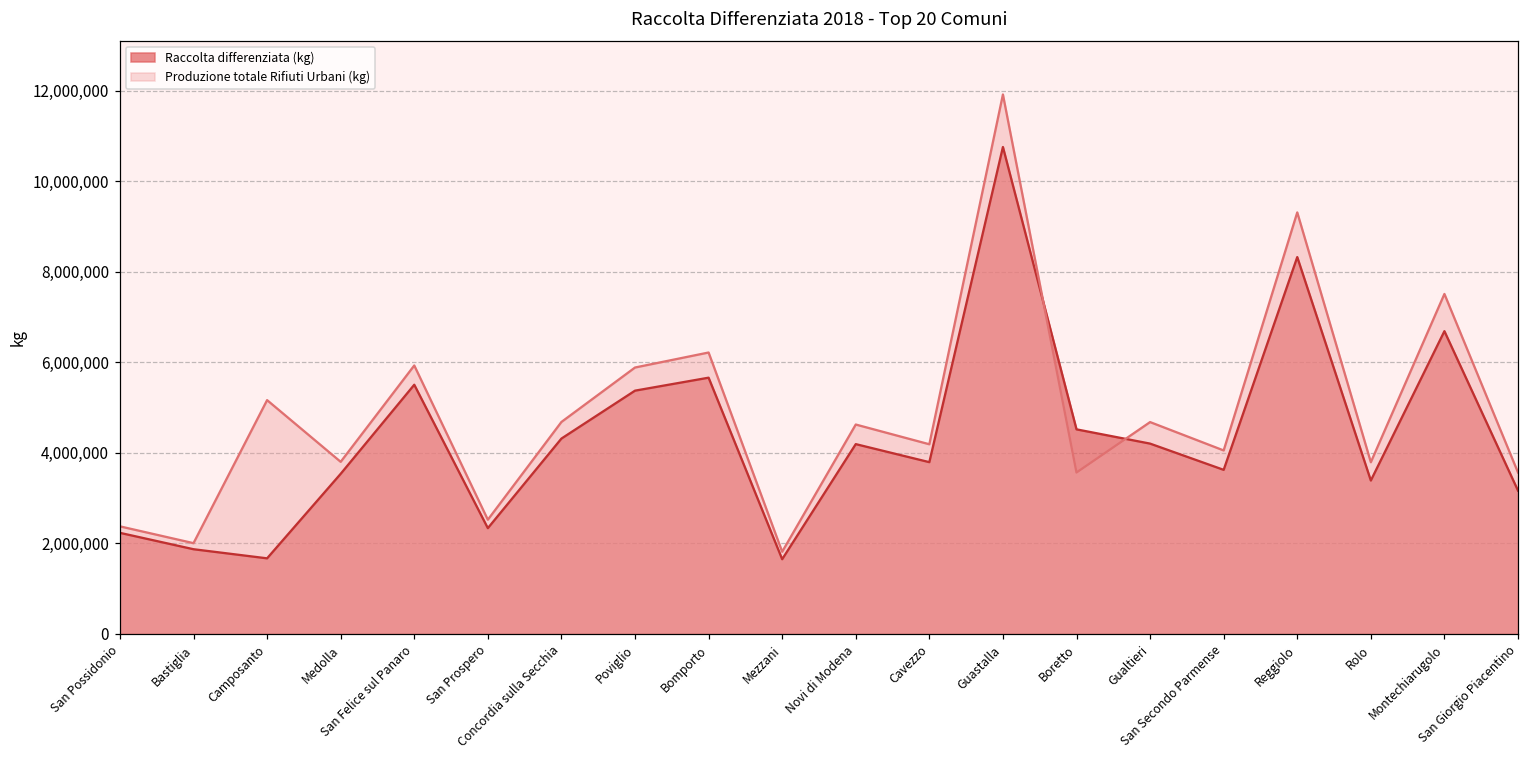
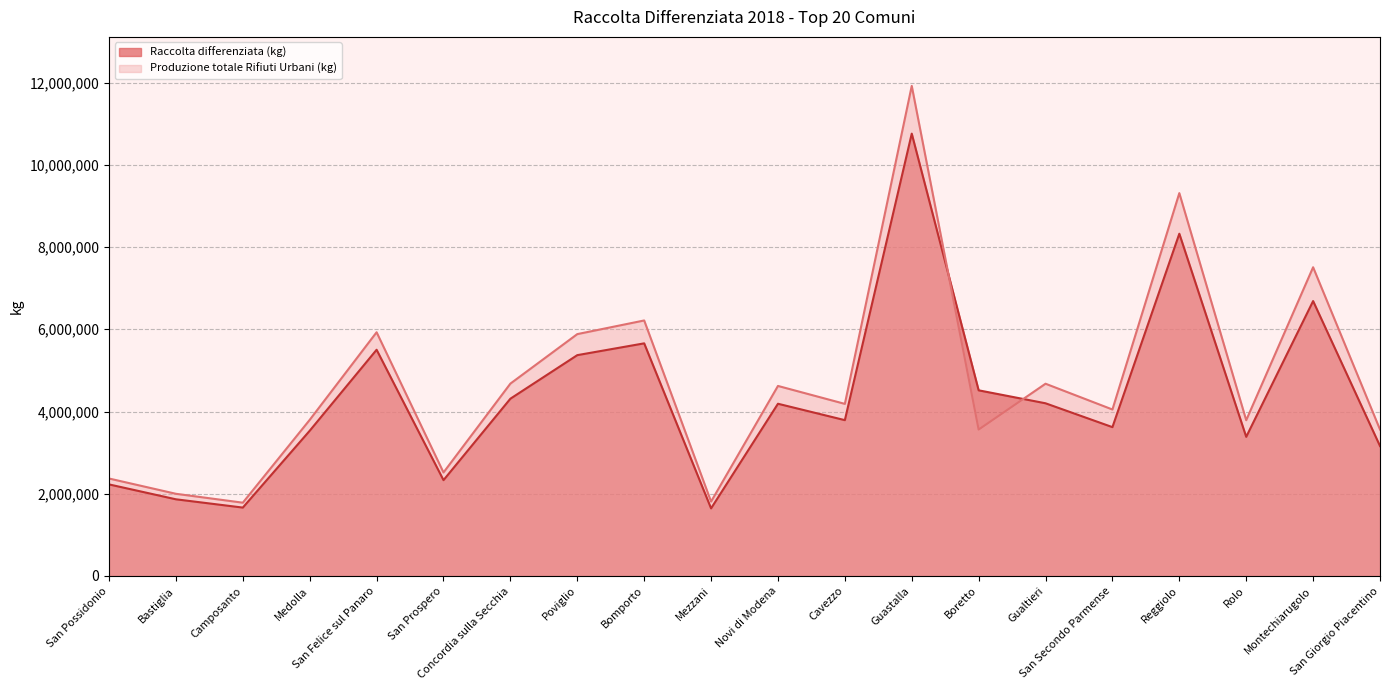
Produzione totale Rifiuti Urbani (kg), Camposanto: 5,200,000 -> 1,800,000
